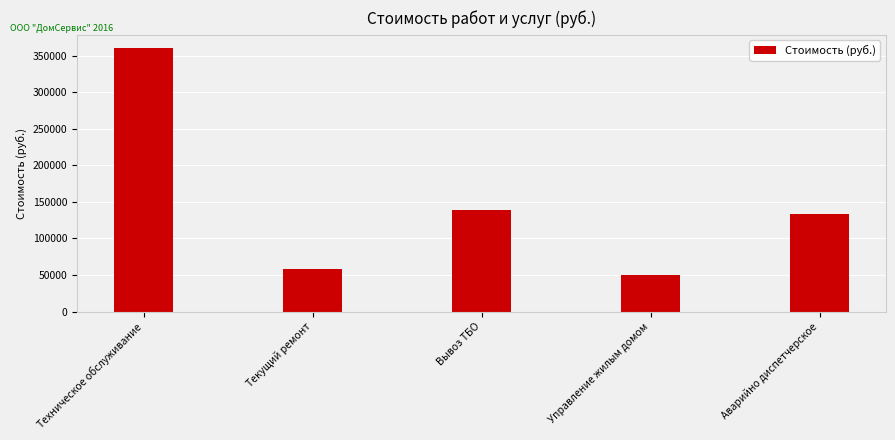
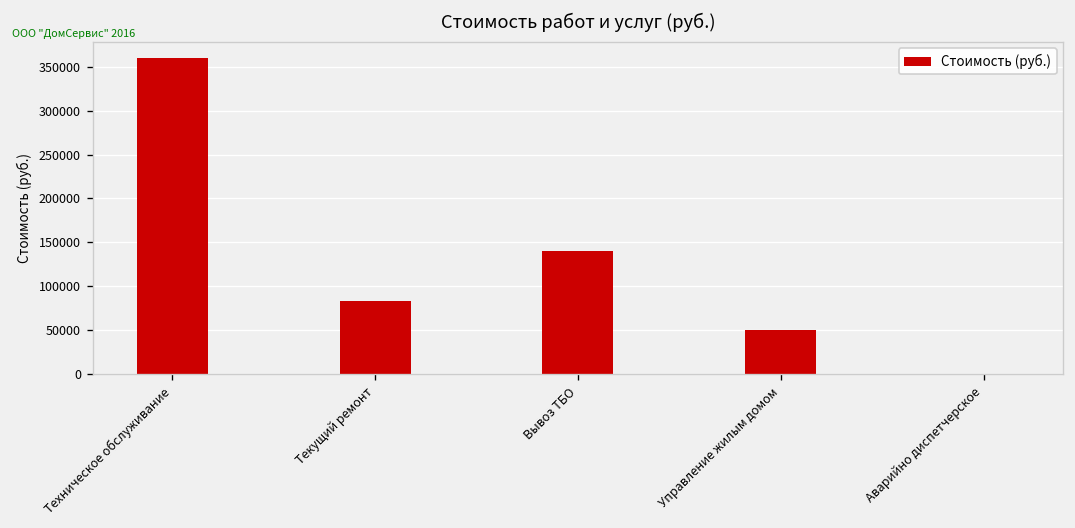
Текущий ремонт: 60000 -> 80000
Аварийно диспетчерское: 130000 -> 0
